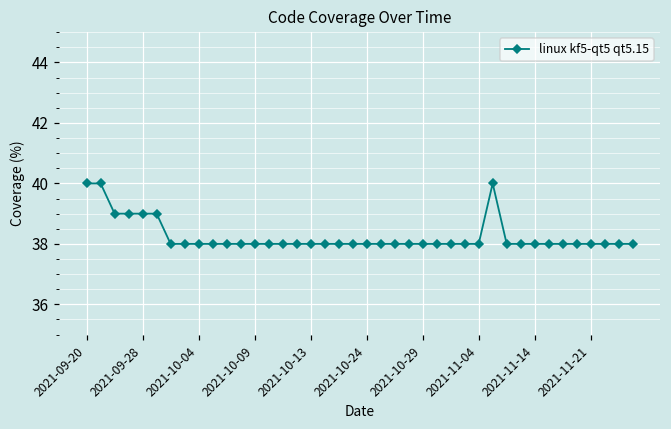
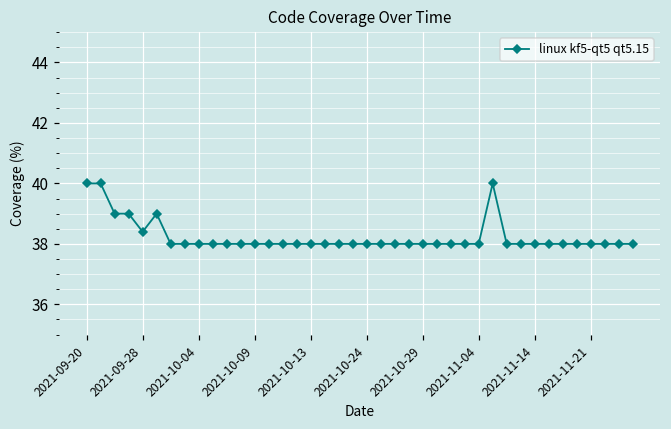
2021-09-28: 39.0 -> 38.4
